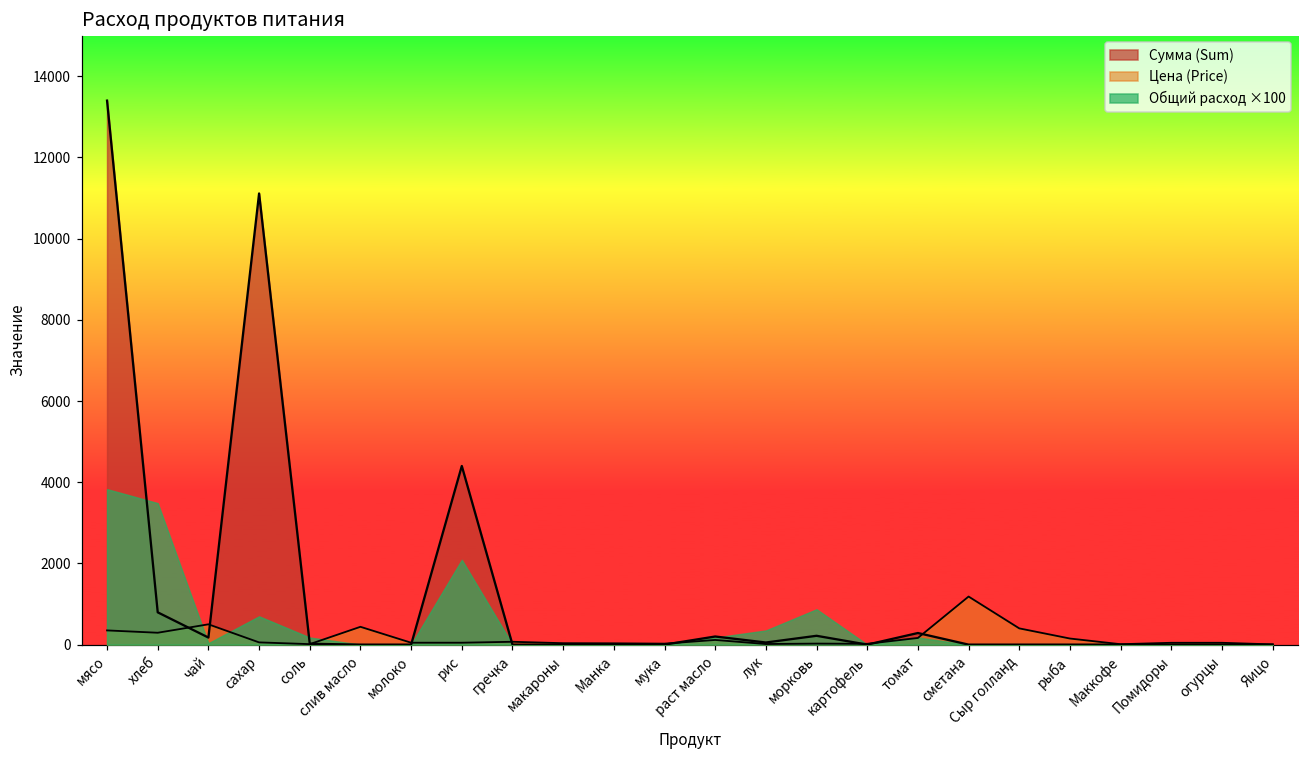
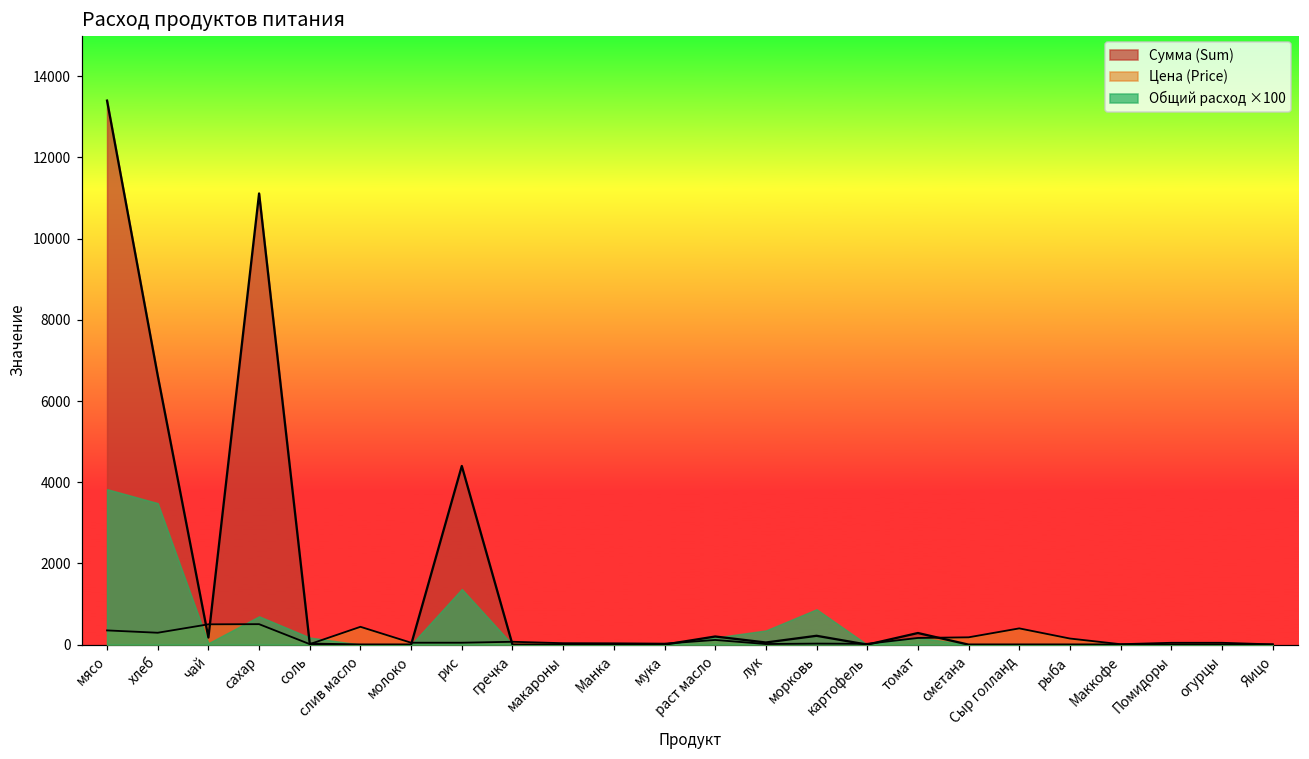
Сумма (Sum), хлеб: 800 -> 6600
Цена (Price), сахар: 100 -> 500
Общий расход ×100, рис: 2100 -> 1400
Цена (Price), сметана: 1200 -> 200
